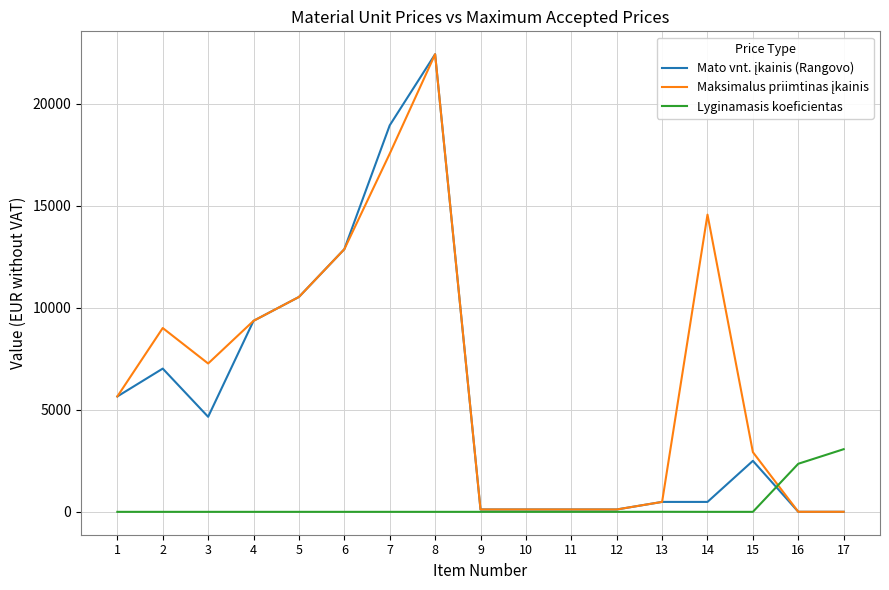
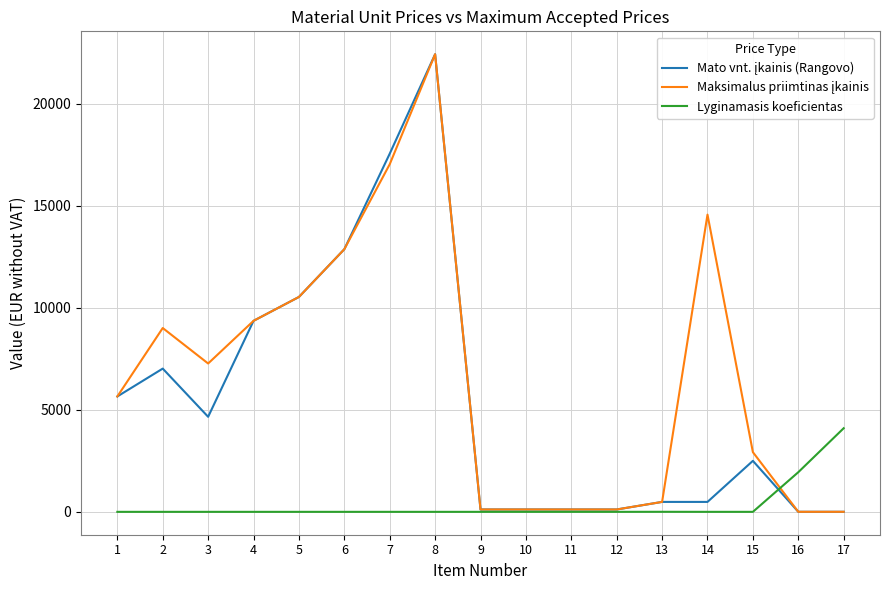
Mato vnt. įkainis (Rangovo), 7: 18900 -> 17600
Maksimalus priimtinas įkainis, 7: 17600 -> 17000
Lyginamasis koeficientas, 16: 2400 -> 1900
Lyginamasis koeficientas, 17: 3100 -> 4100
